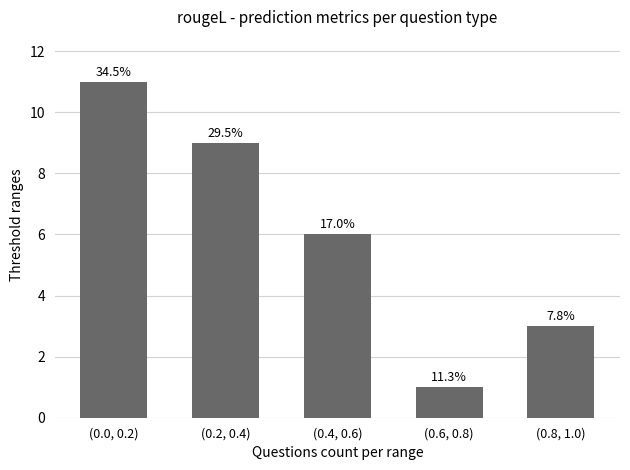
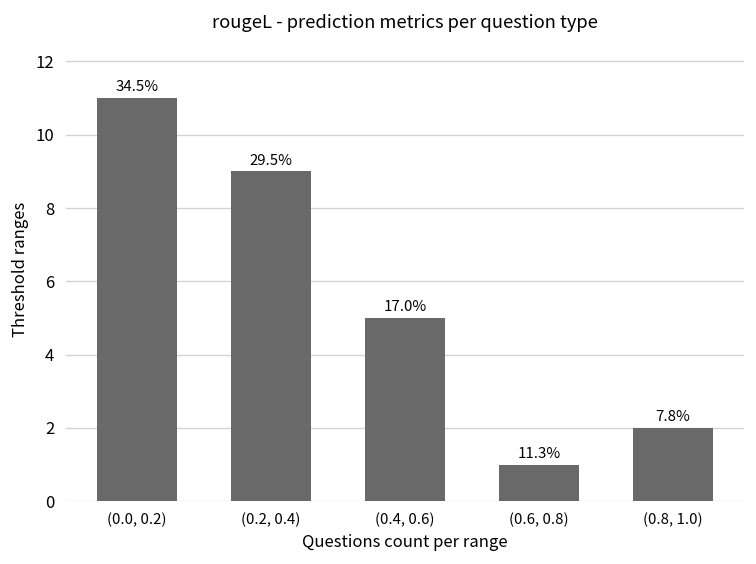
(0.4, 0.6): 6 -> 5
(0.8, 1.0): 3 -> 2
